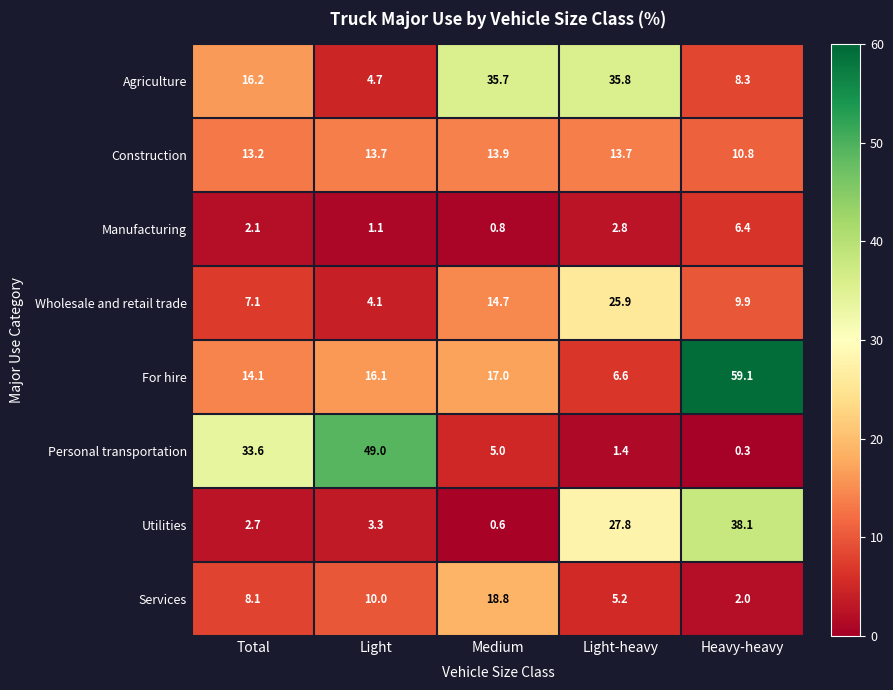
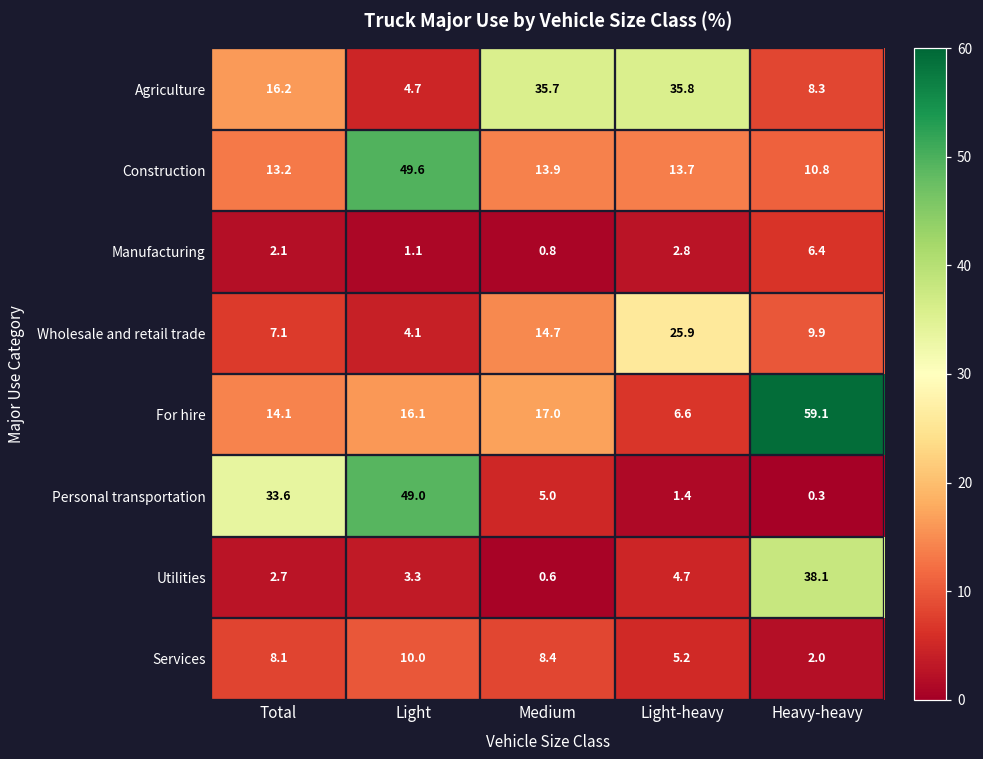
Construction, Light: 13.7 -> 49.6
Utilities, Light-heavy: 27.8 -> 4.7
Services, Medium: 18.8 -> 8.4
